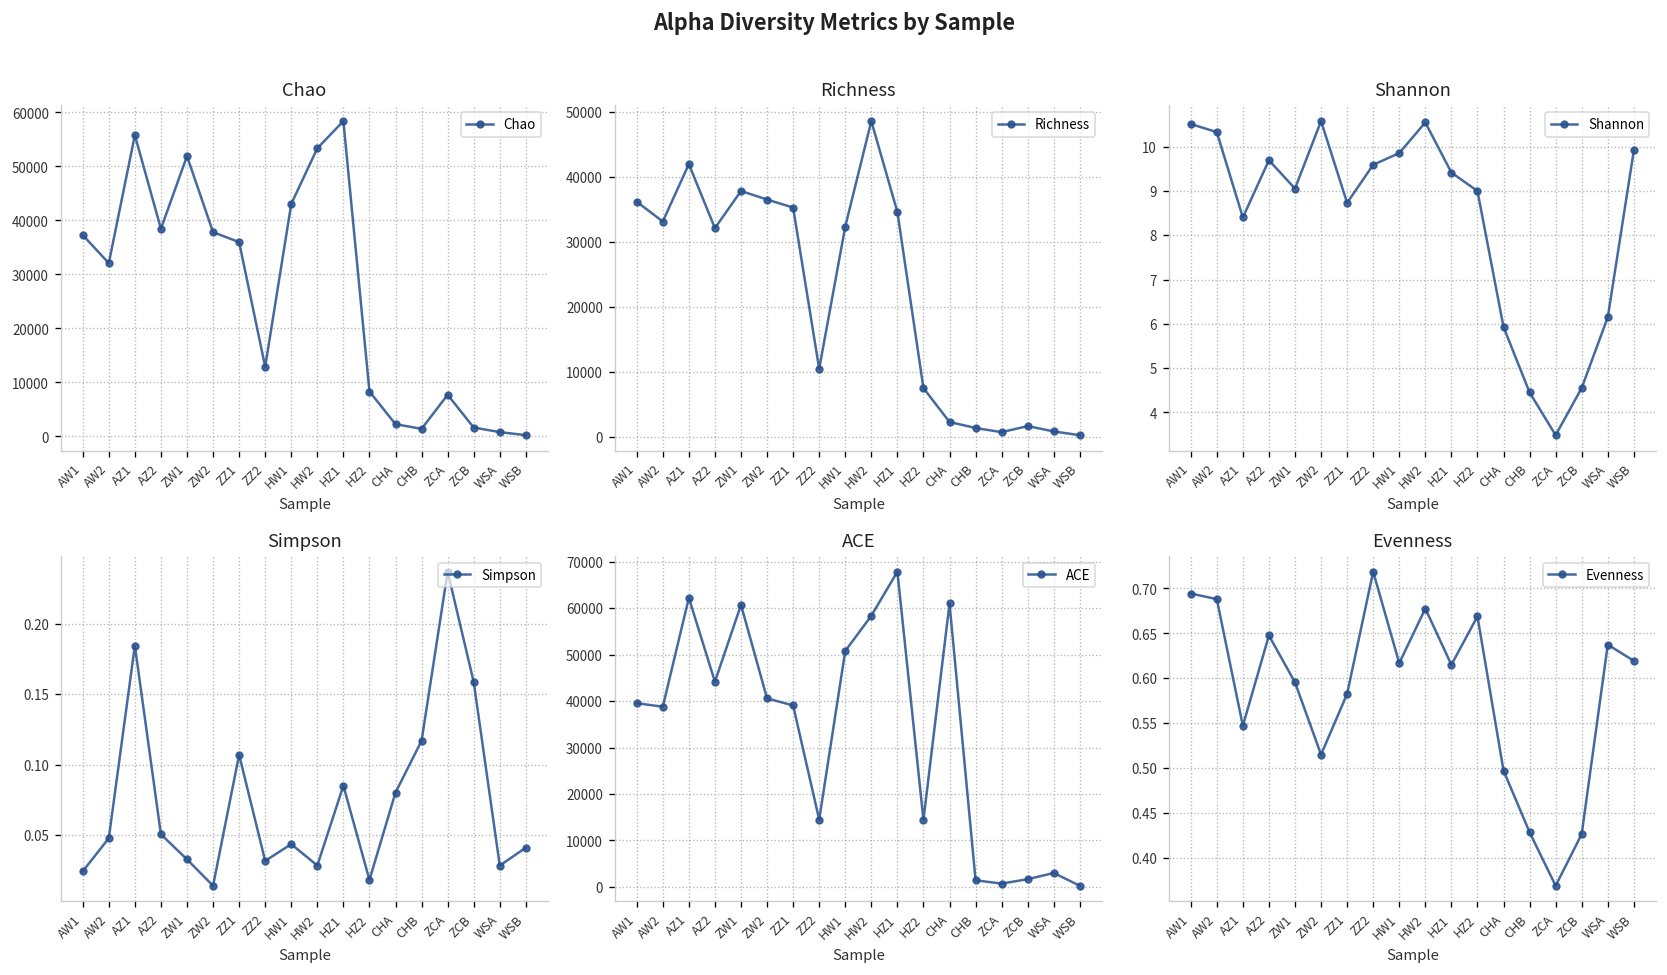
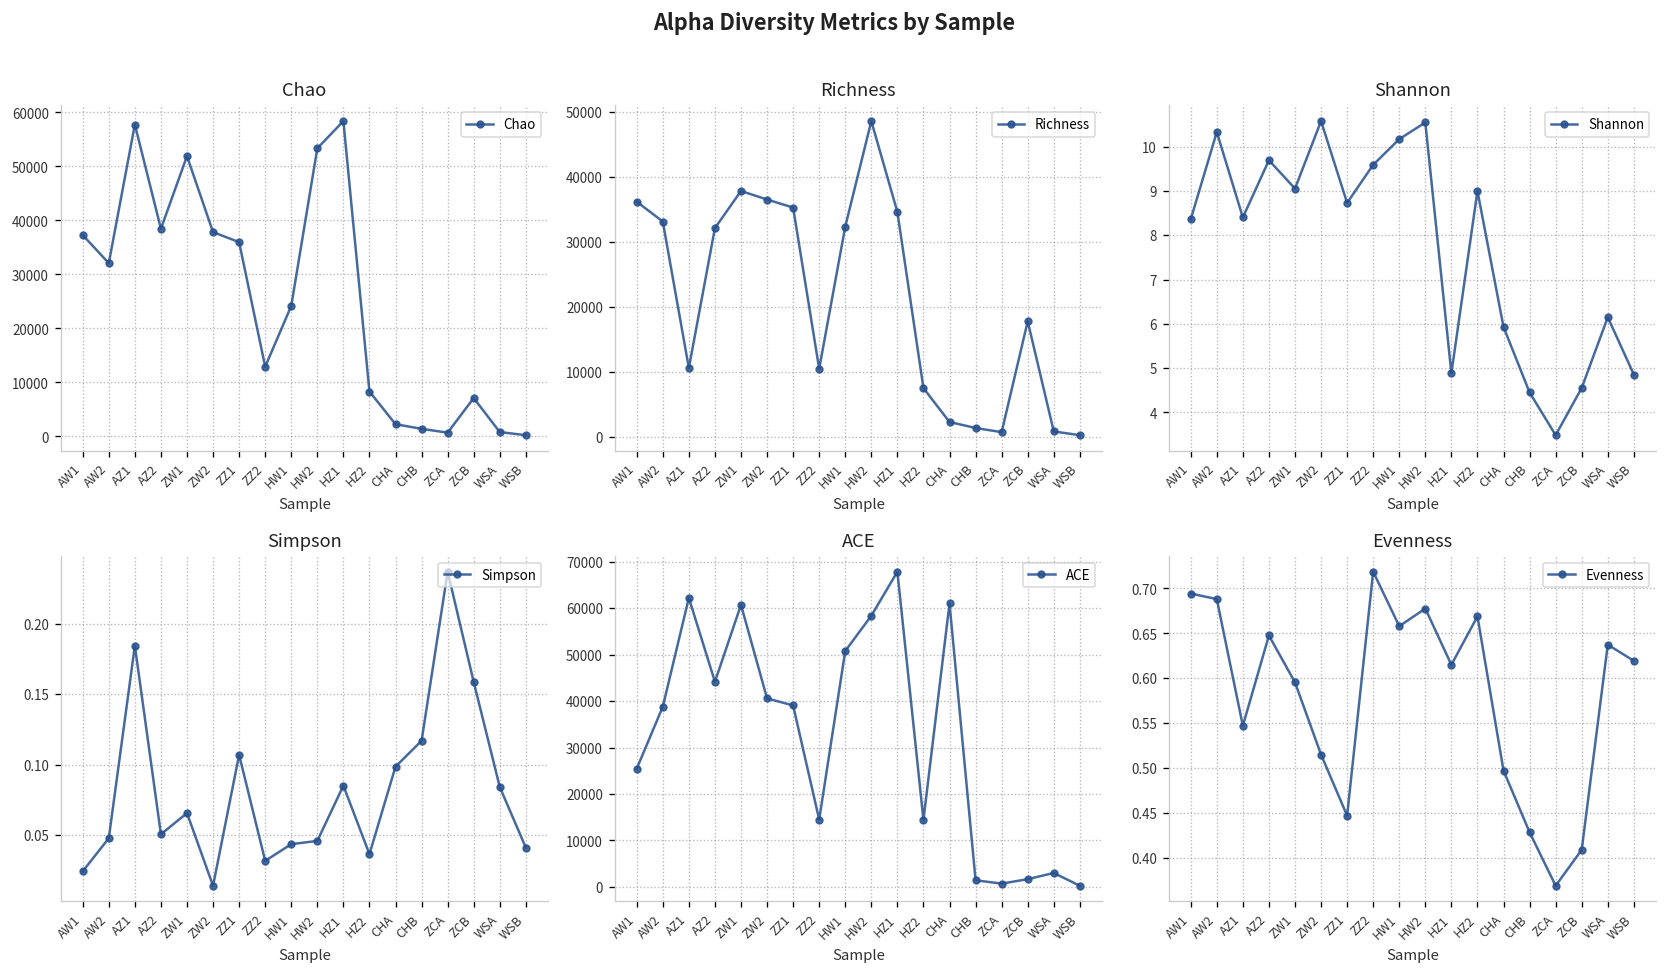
Chao, AZ1: 56000 -> 58000
Chao, HW1: 43000 -> 24000
Chao, ZCA: 8000 -> 1000
Chao, ZCB: 2000 -> 7000
Richness, AZ1: 42000 -> 11000
Richness, ZCB: 2000 -> 18000
Shannon, AW1: 10.5 -> 8.4
Shannon, HW1: 9.9 -> 10.2
Shannon, HZ1: 9.4 -> 4.9
Shannon, WSB: 9.9 -> 4.9
Simpson, ZW1: 0.033 -> 0.066
Simpson, HW2: 0.028 -> 0.046
Simpson, HZ2: 0.018 -> 0.036
Simpson, CHA: 0.080 -> 0.099
Simpson, WSA: 0.028 -> 0.084
ACE, AW1: 40000 -> 25000
Evenness, ZZ1: 0.58 -> 0.45
Evenness, HW1: 0.62 -> 0.66
Evenness, ZCB: 0.43 -> 0.41
